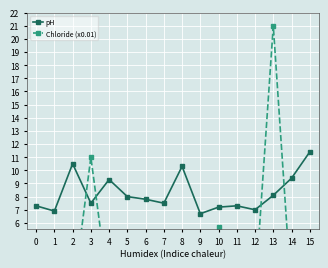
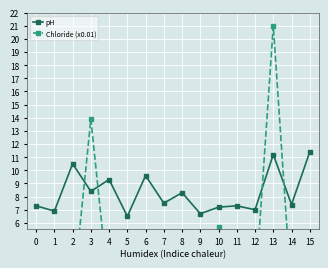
pH, 3: 7.5 -> 8.4
Chloride (x0.01), 3: 11.0 -> 13.9
pH, 5: 8.0 -> 6.5
pH, 6: 7.8 -> 9.6
pH, 8: 10.3 -> 8.3
pH, 13: 8.1 -> 11.2
pH, 14: 9.4 -> 7.4
